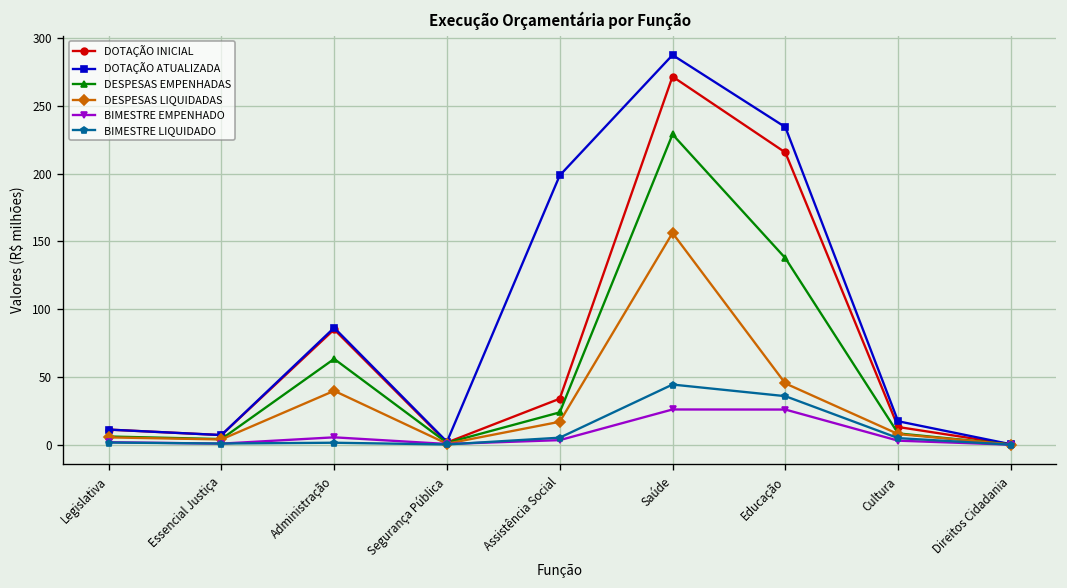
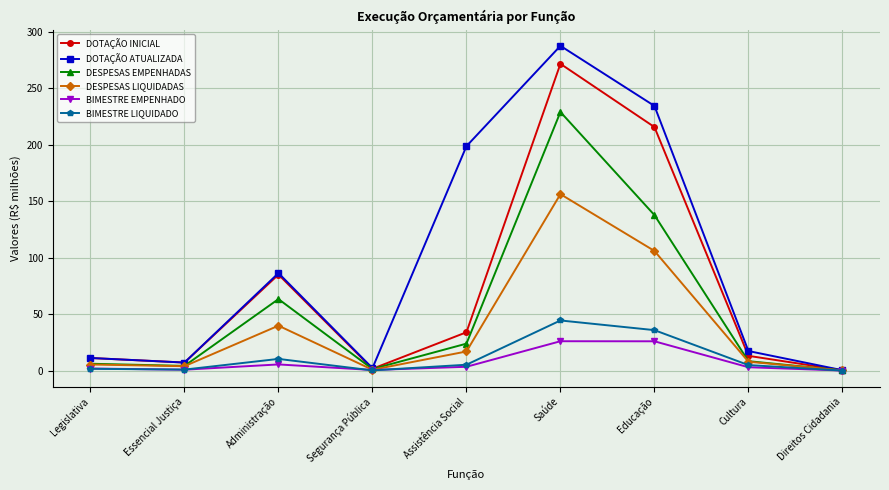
BIMESTRE LIQUIDADO, Administração: 2 -> 10
DESPESAS LIQUIDADAS, Educação: 45 -> 106
